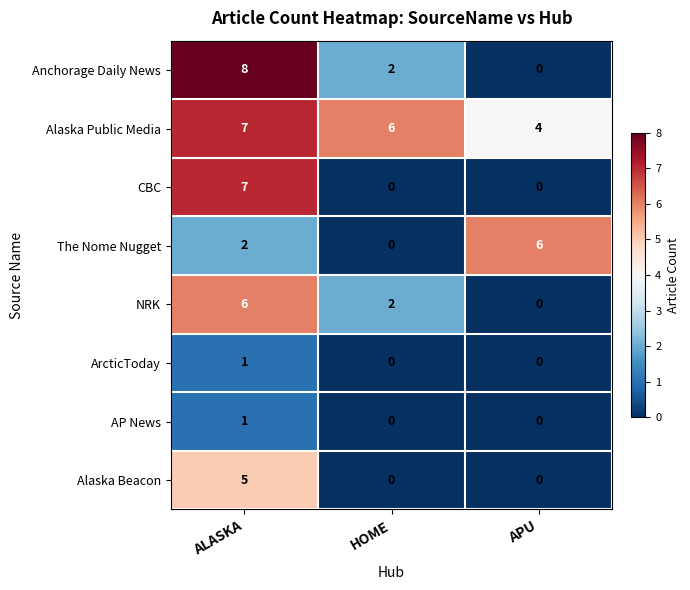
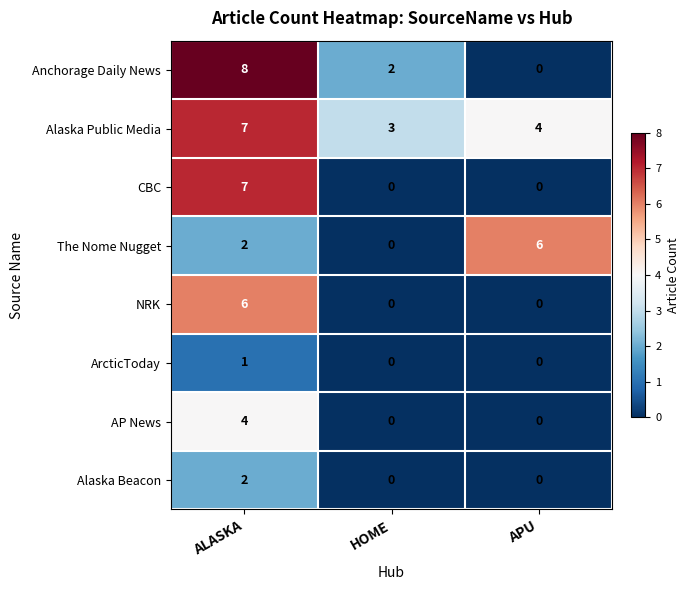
Alaska Public Media, HOME: 6 -> 3
NRK, HOME: 2 -> 0
AP News, ALASKA: 1 -> 4
Alaska Beacon, ALASKA: 5 -> 2
